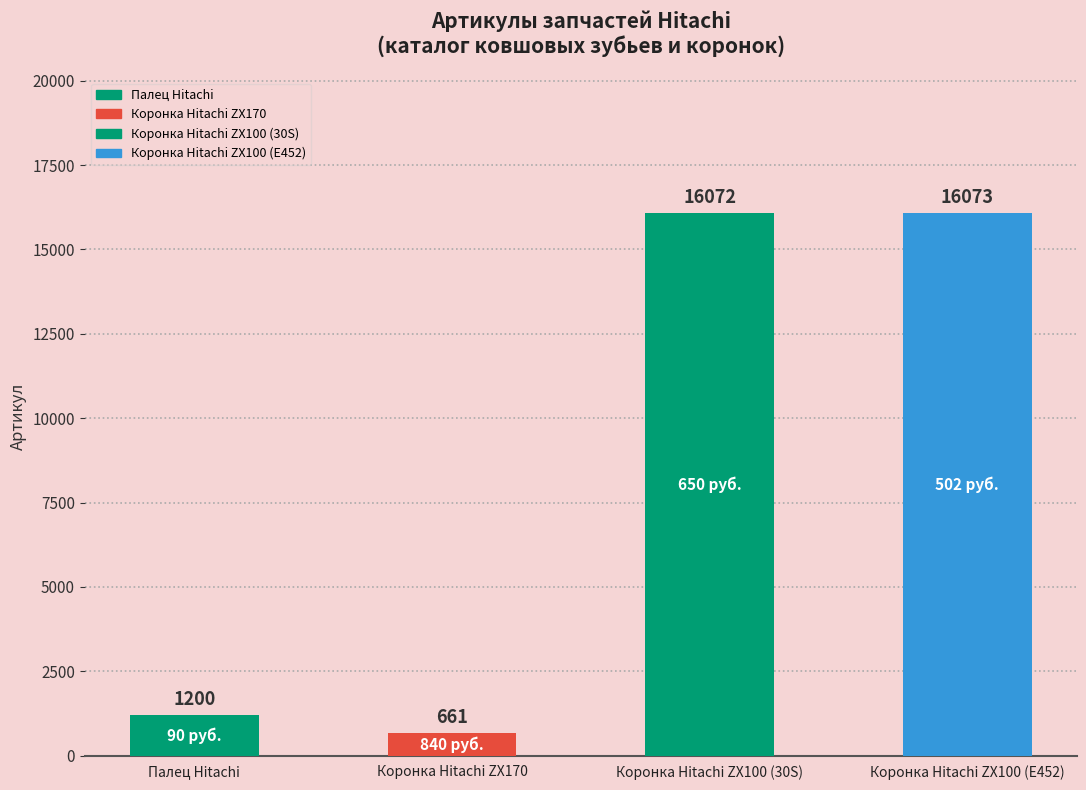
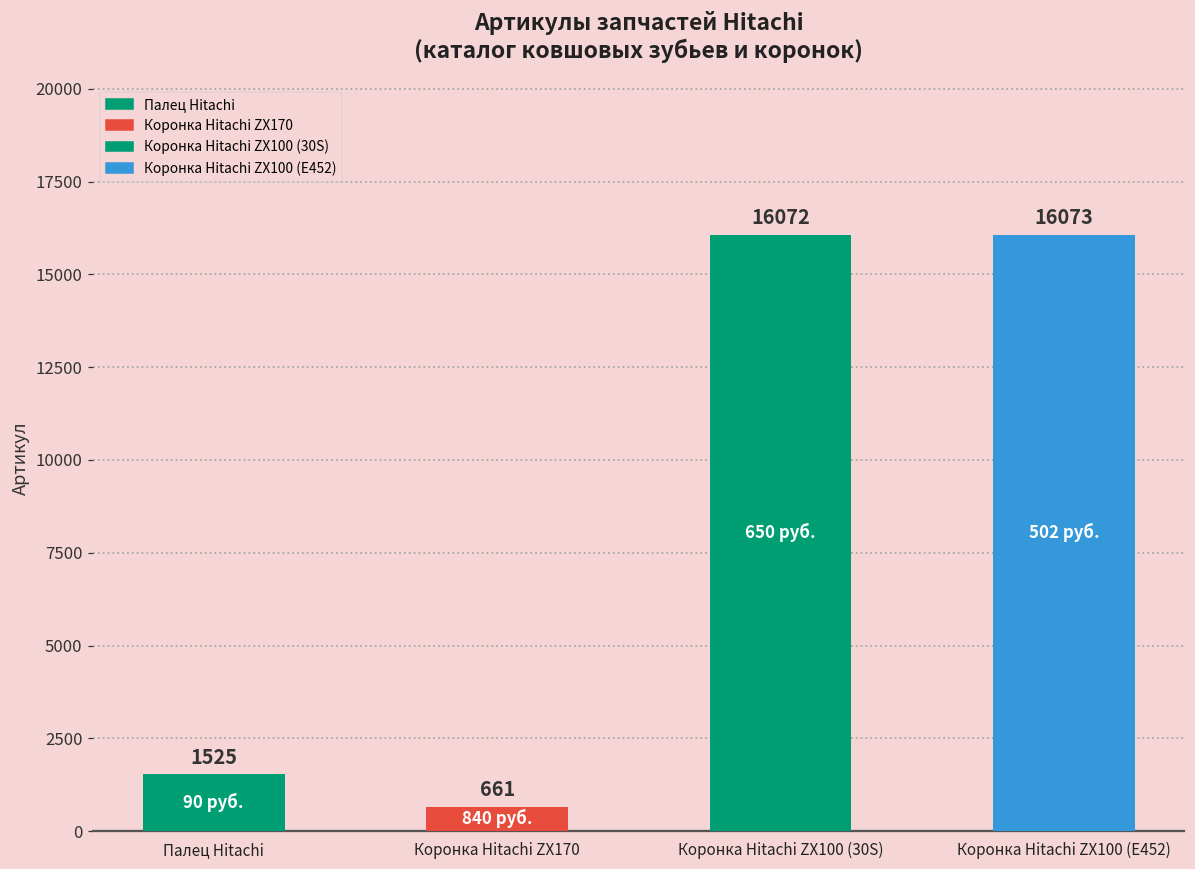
Палец Hitachi: 1200 -> 1525
